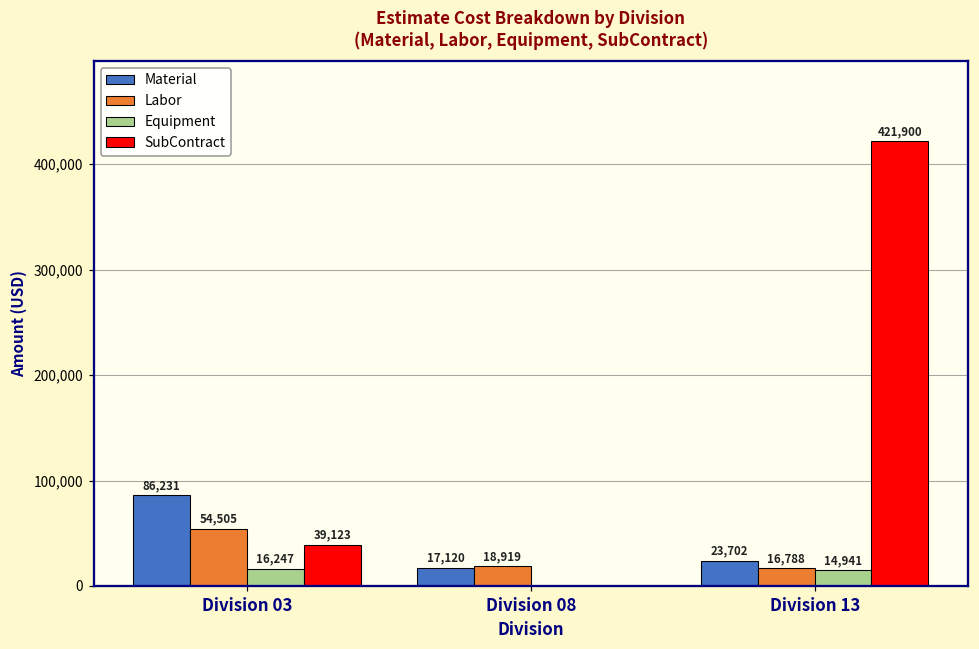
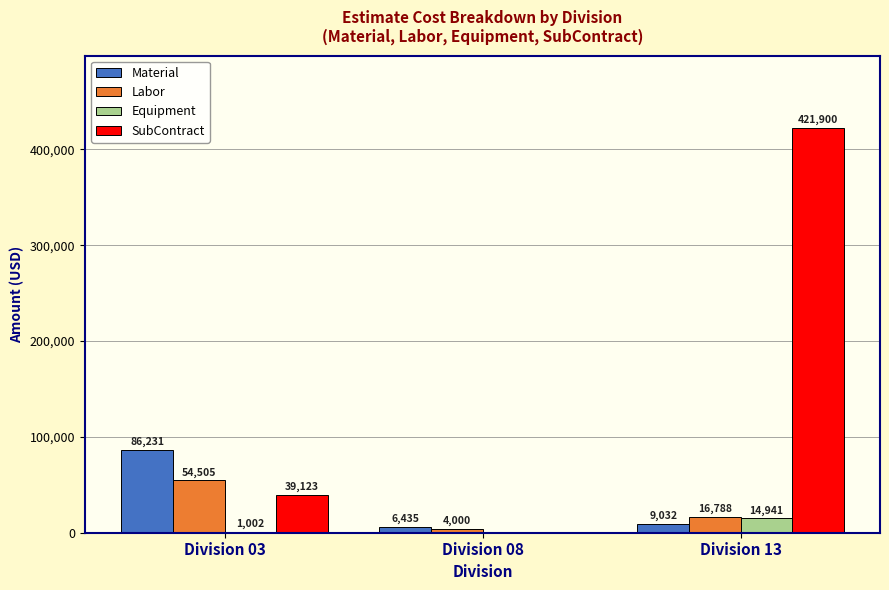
Equipment, Division 03: 16,247 -> 1,002
Material, Division 08: 17,120 -> 6,435
Labor, Division 08: 18,919 -> 4,000
Material, Division 13: 23,702 -> 9,032
